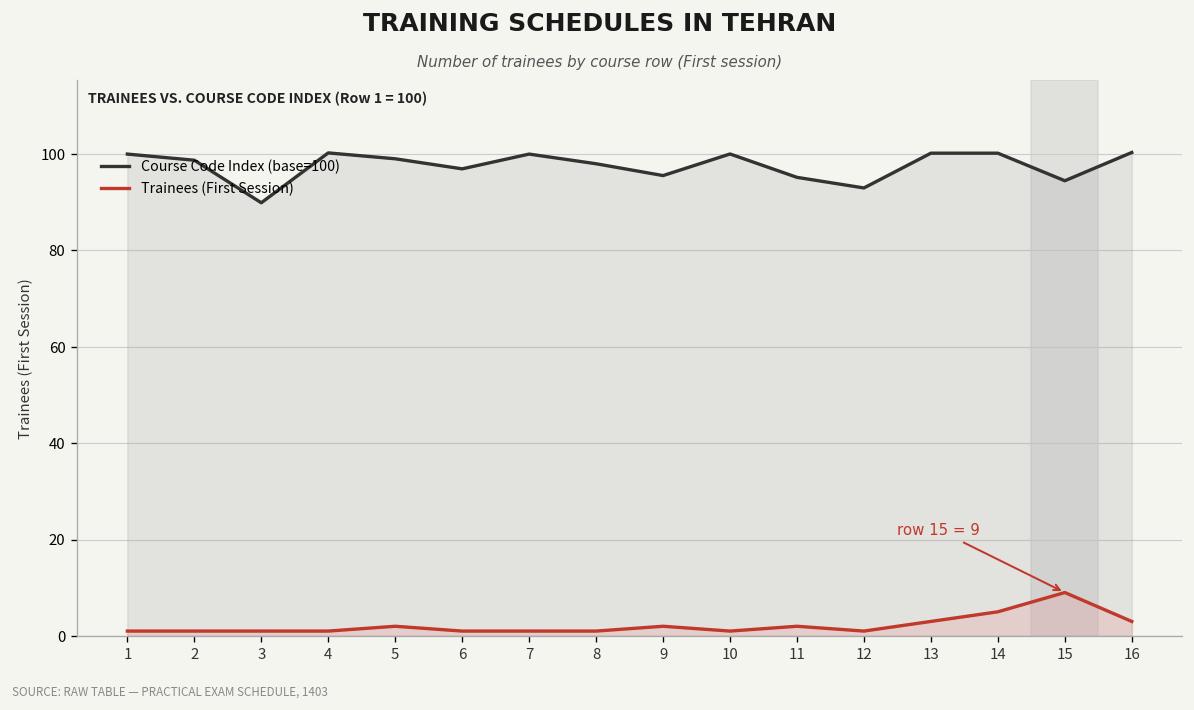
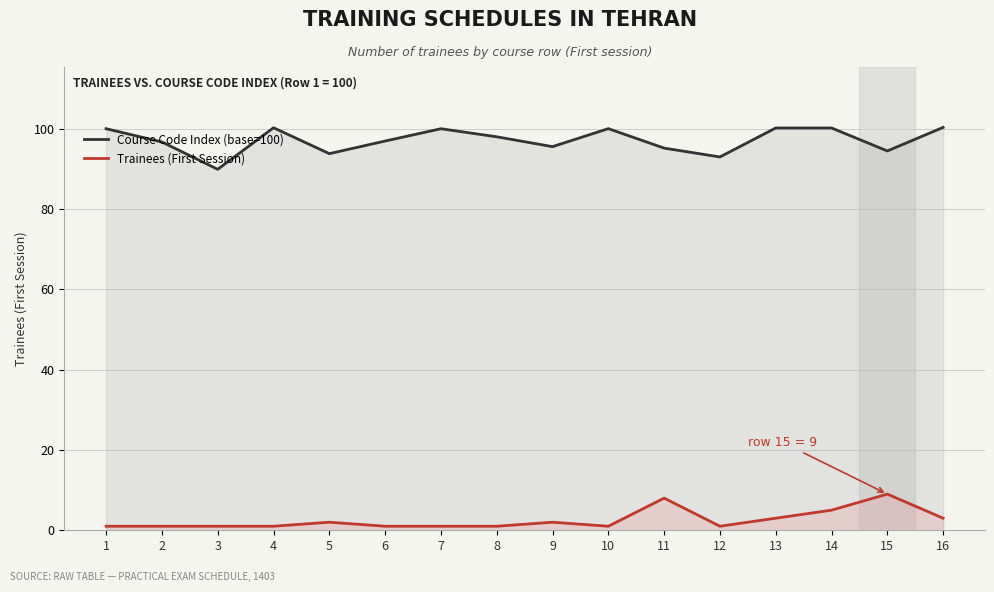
Course Code Index (base=100), 2: 99 -> 97
Course Code Index (base=100), 5: 99 -> 94
Trainees (First Session), 11: 2 -> 8
